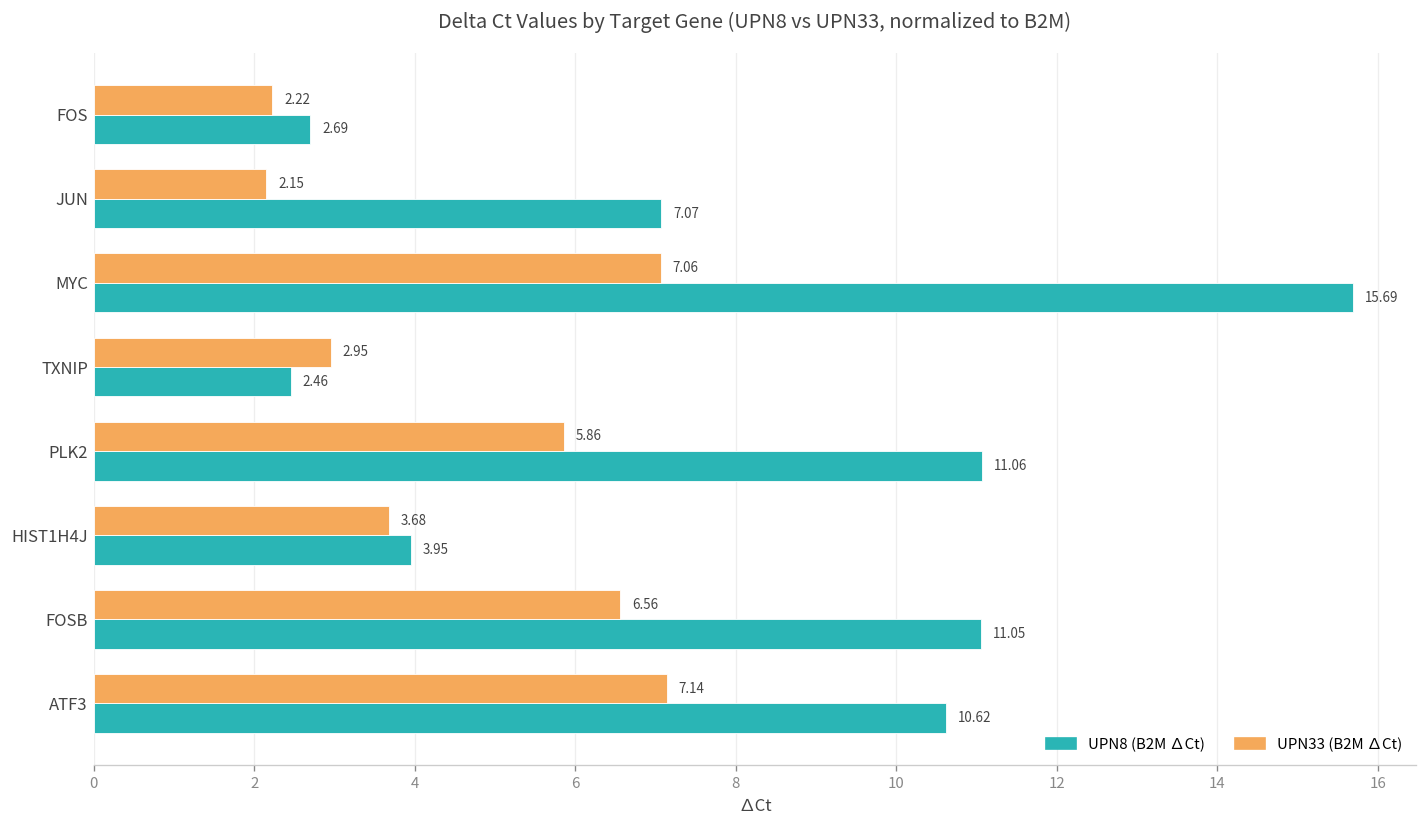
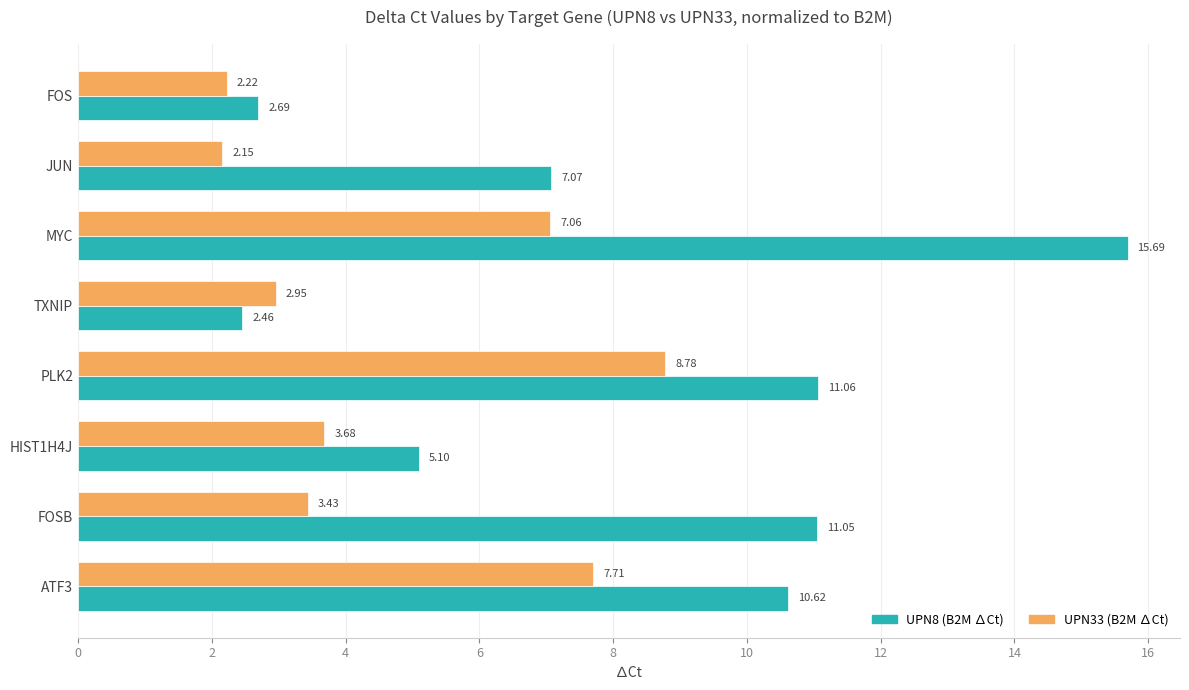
UPN33 (B2M ∆Ct), PLK2: 5.86 -> 8.78
UPN8 (B2M ∆Ct), HIST1H4J: 3.95 -> 5.10
UPN33 (B2M ∆Ct), FOSB: 6.56 -> 3.43
UPN33 (B2M ∆Ct), ATF3: 7.14 -> 7.71
